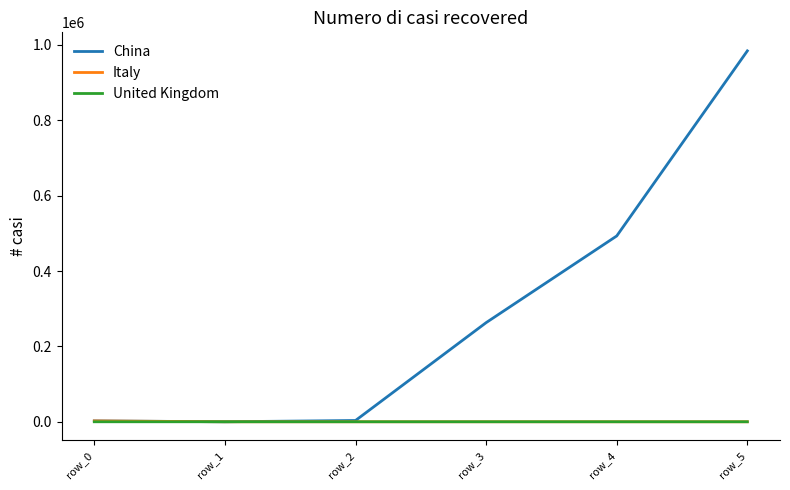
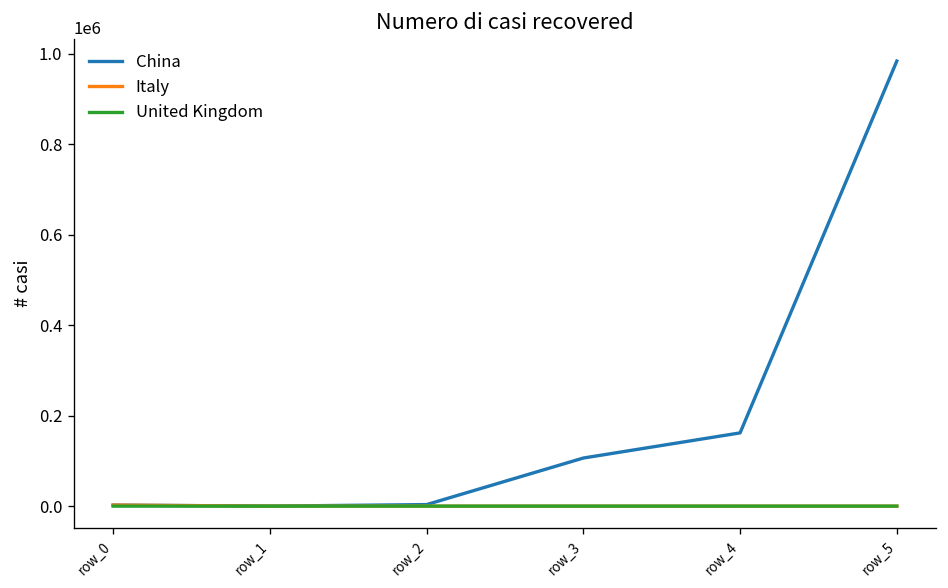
China, row_3: 260000 -> 110000
China, row_4: 490000 -> 160000
